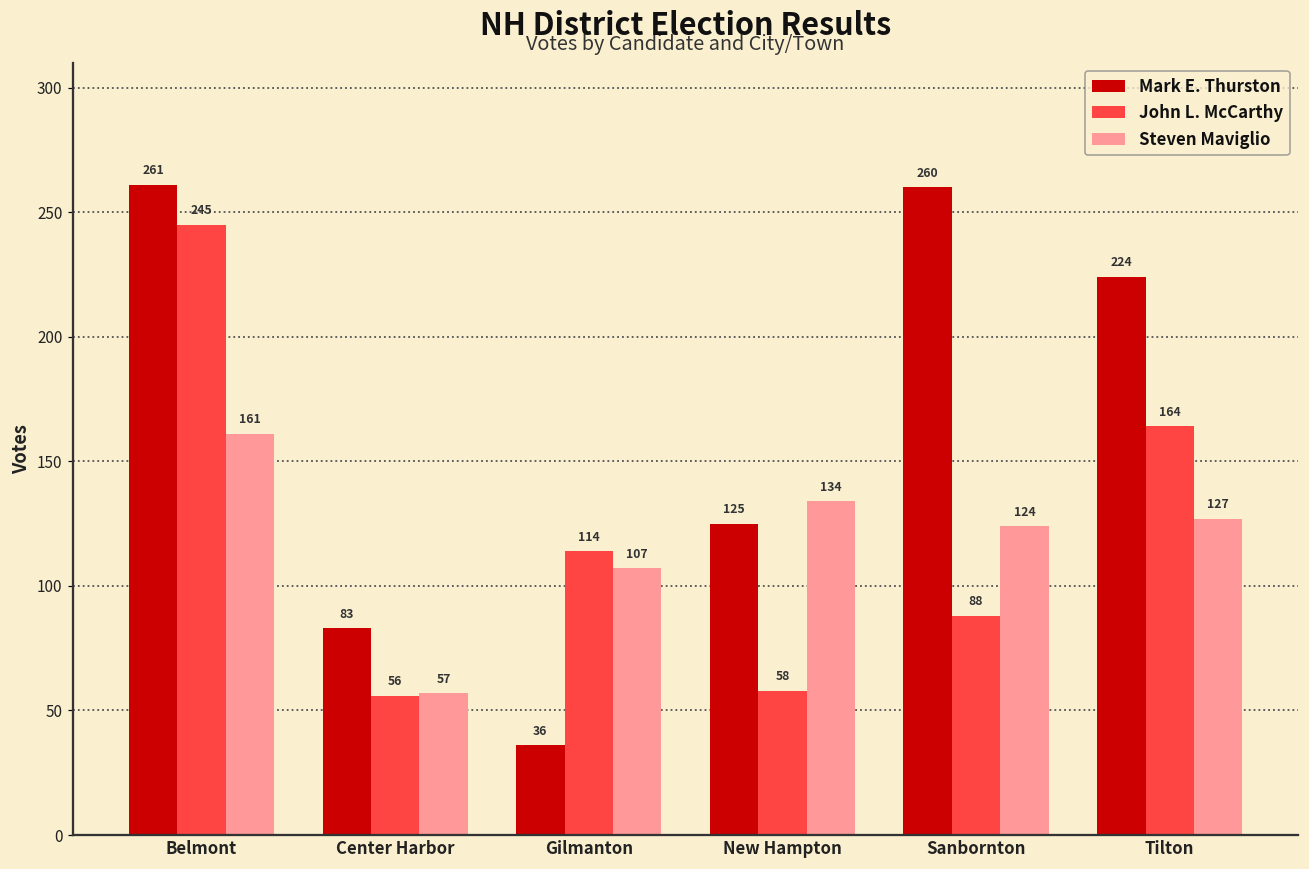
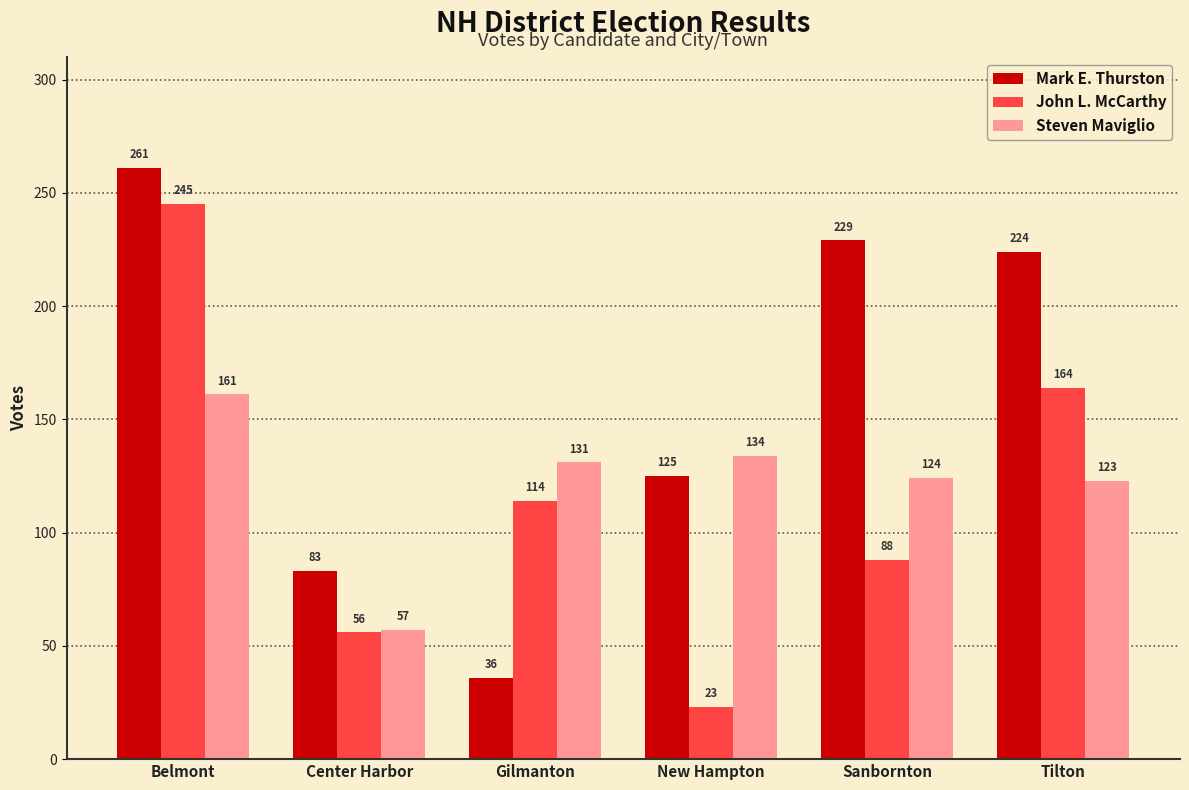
Steven Maviglio, Gilmanton: 107 -> 131
John L. McCarthy, New Hampton: 58 -> 23
Mark E. Thurston, Sanbornton: 260 -> 229
Steven Maviglio, Tilton: 127 -> 123
